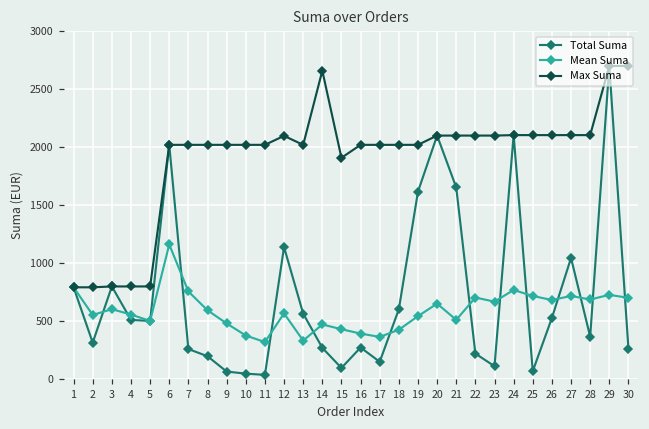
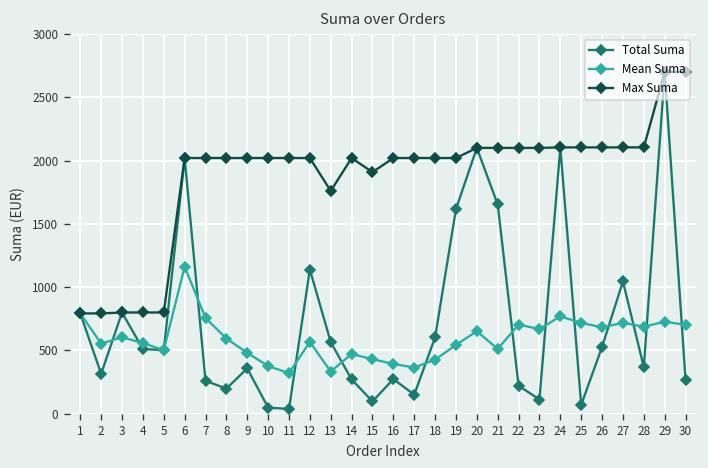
Total Suma, 9: 70 -> 360
Max Suma, 12: 2100 -> 2020
Max Suma, 13: 2020 -> 1760
Max Suma, 14: 2660 -> 2020
